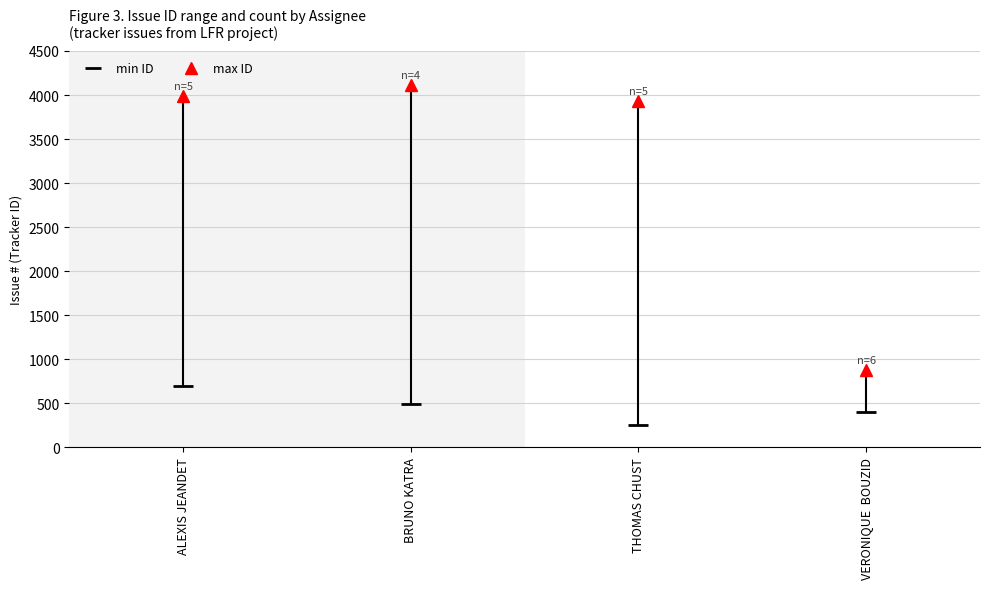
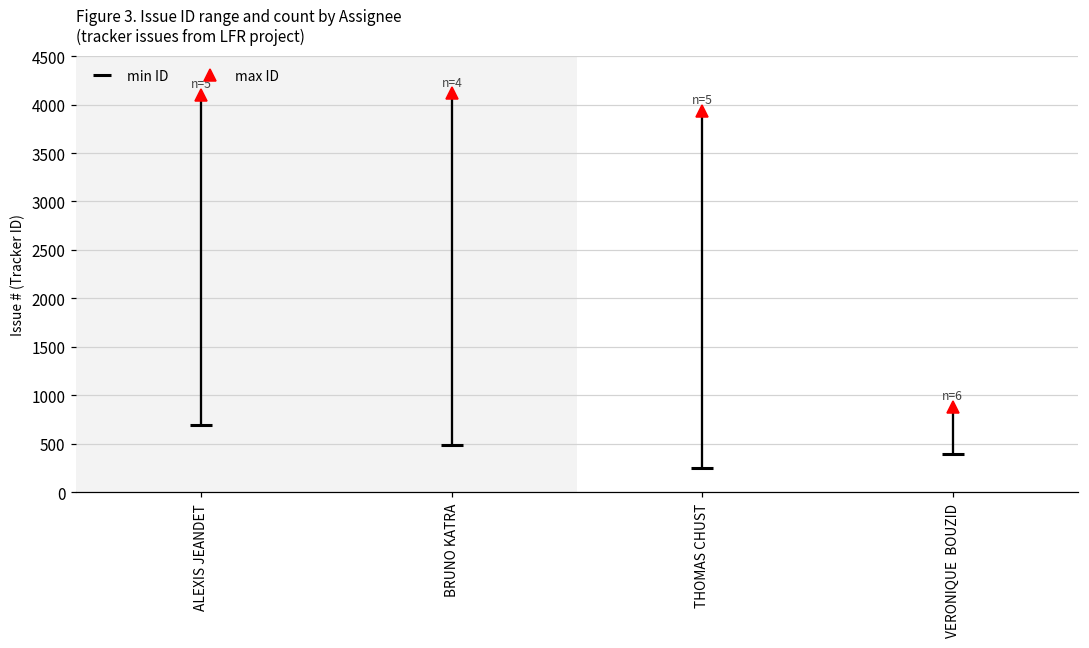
max ID, ALEXIS JEANDET: 4000 -> 4100
